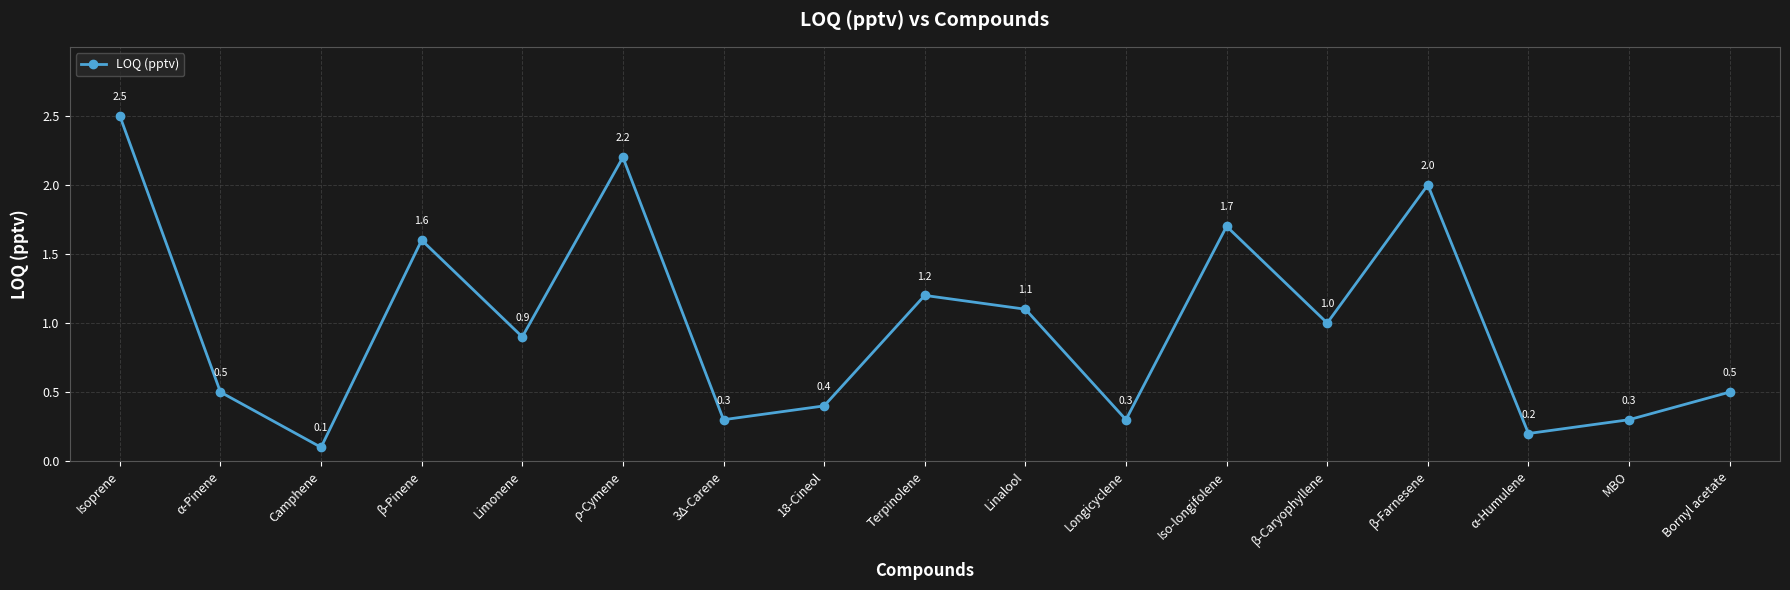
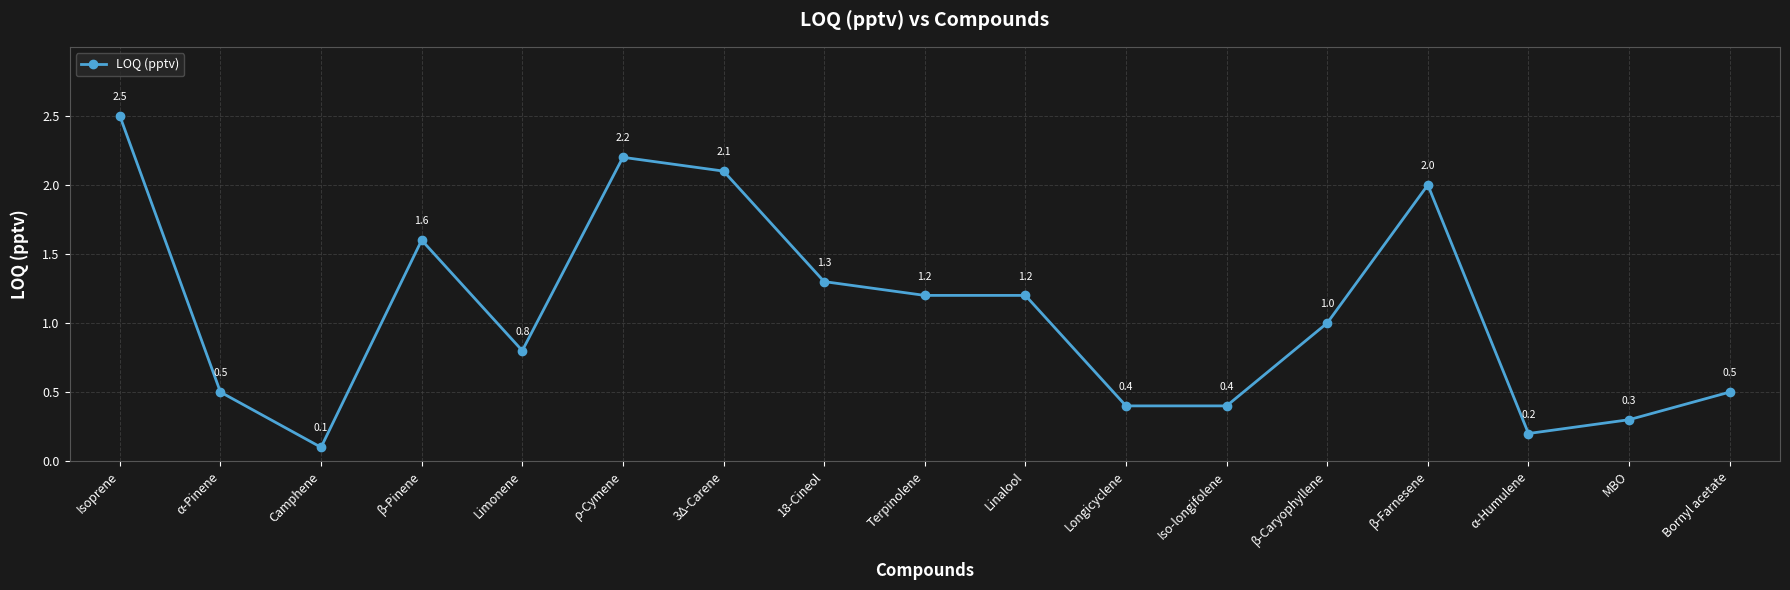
Limonene: 0.9 -> 0.8
3Δ-Carene: 0.3 -> 2.1
18-Cineol: 0.4 -> 1.3
Linalool: 1.1 -> 1.2
Longicyclene: 0.3 -> 0.4
Iso-longifolene: 1.7 -> 0.4
